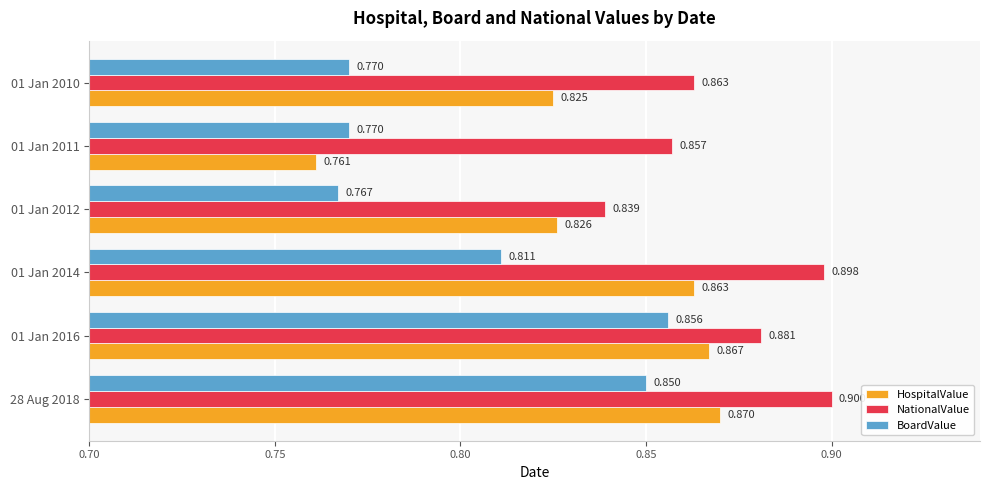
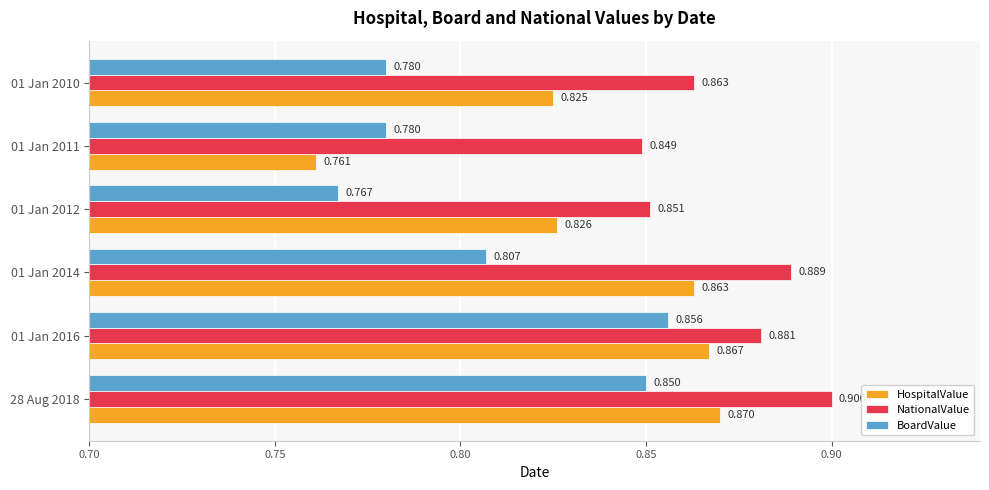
BoardValue, 01 Jan 2010: 0.770 -> 0.780
BoardValue, 01 Jan 2011: 0.770 -> 0.780
NationalValue, 01 Jan 2011: 0.857 -> 0.849
NationalValue, 01 Jan 2012: 0.839 -> 0.851
BoardValue, 01 Jan 2014: 0.811 -> 0.807
NationalValue, 01 Jan 2014: 0.898 -> 0.889
